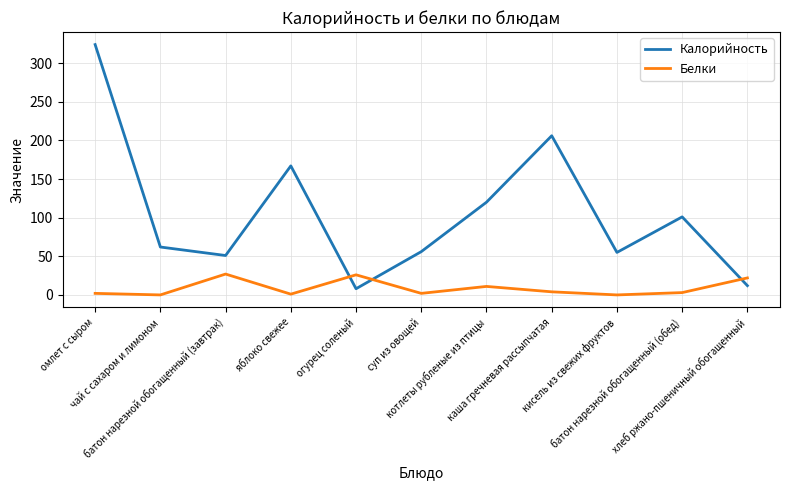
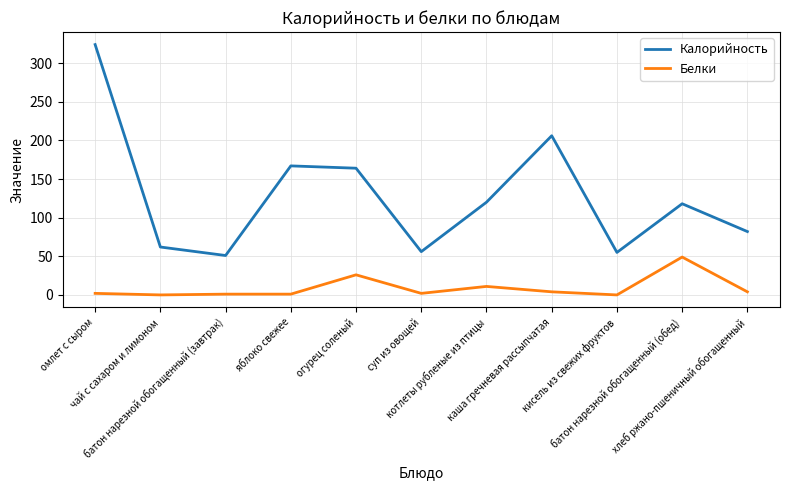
Белки, батон нарезной обогащенный (завтрак): 30 -> 0
Калорийность, огурец соленый: 10 -> 160
Калорийность, батон нарезной обогащенный (обед): 100 -> 120
Белки, батон нарезной обогащенный (обед): 0 -> 50
Калорийность, хлеб ржано-пшеничный обогащенный: 10 -> 80
Белки, хлеб ржано-пшеничный обогащенный: 20 -> 0
